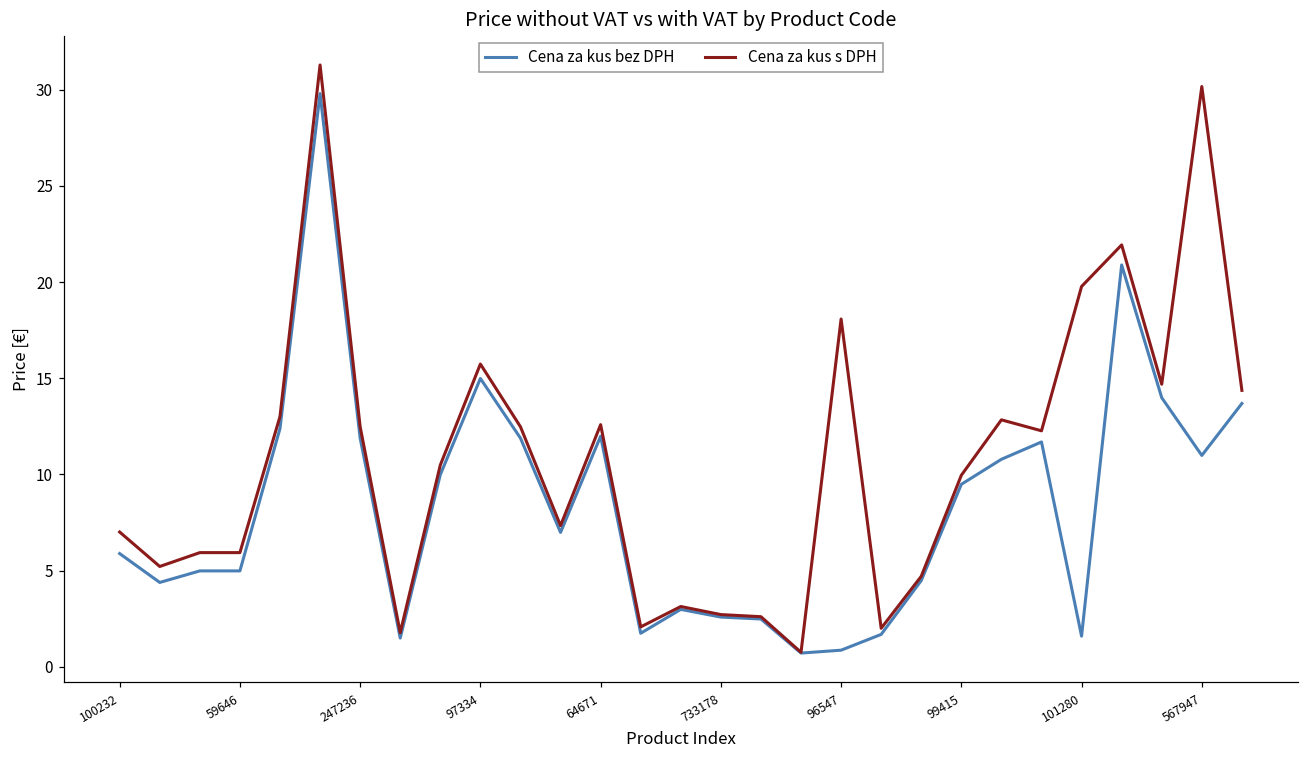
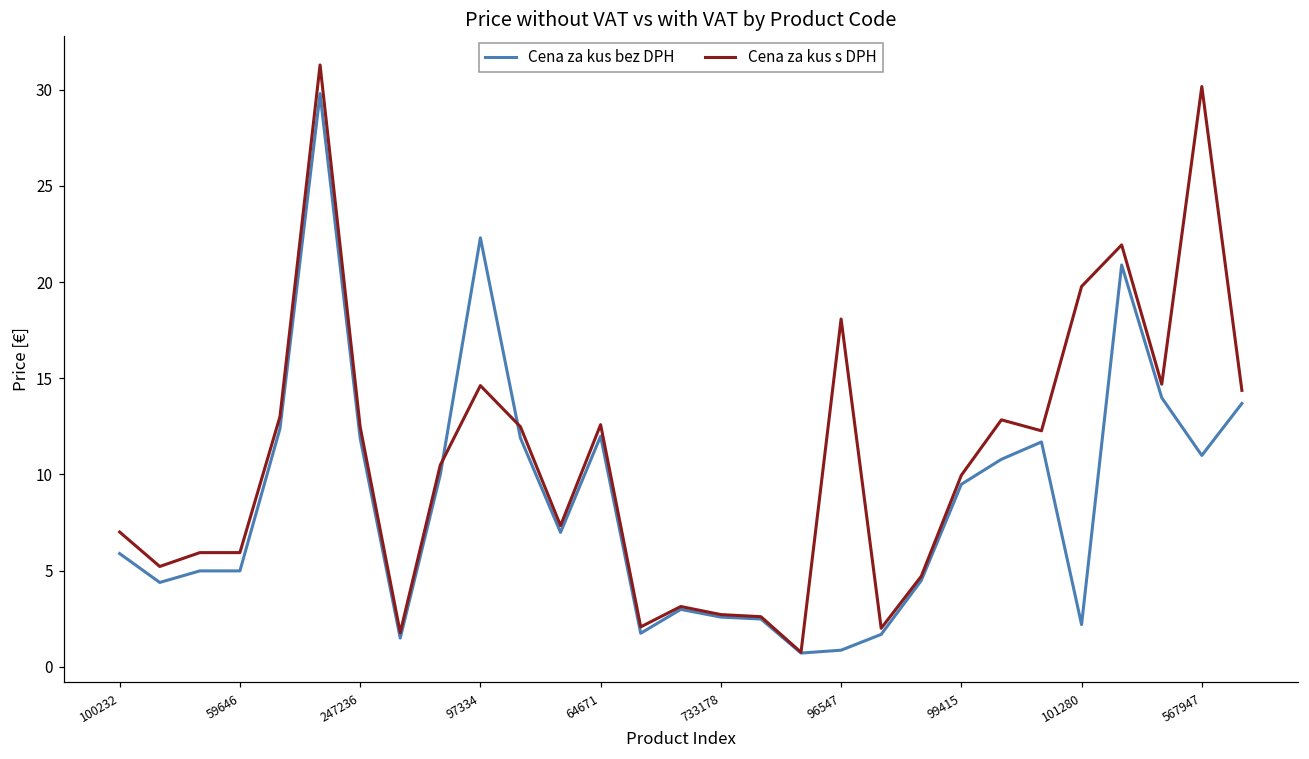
Cena za kus bez DPH, 97334: 15.0 -> 22.3
Cena za kus s DPH, 97334: 15.7 -> 14.6
Cena za kus bez DPH, 101280: 1.6 -> 2.2
